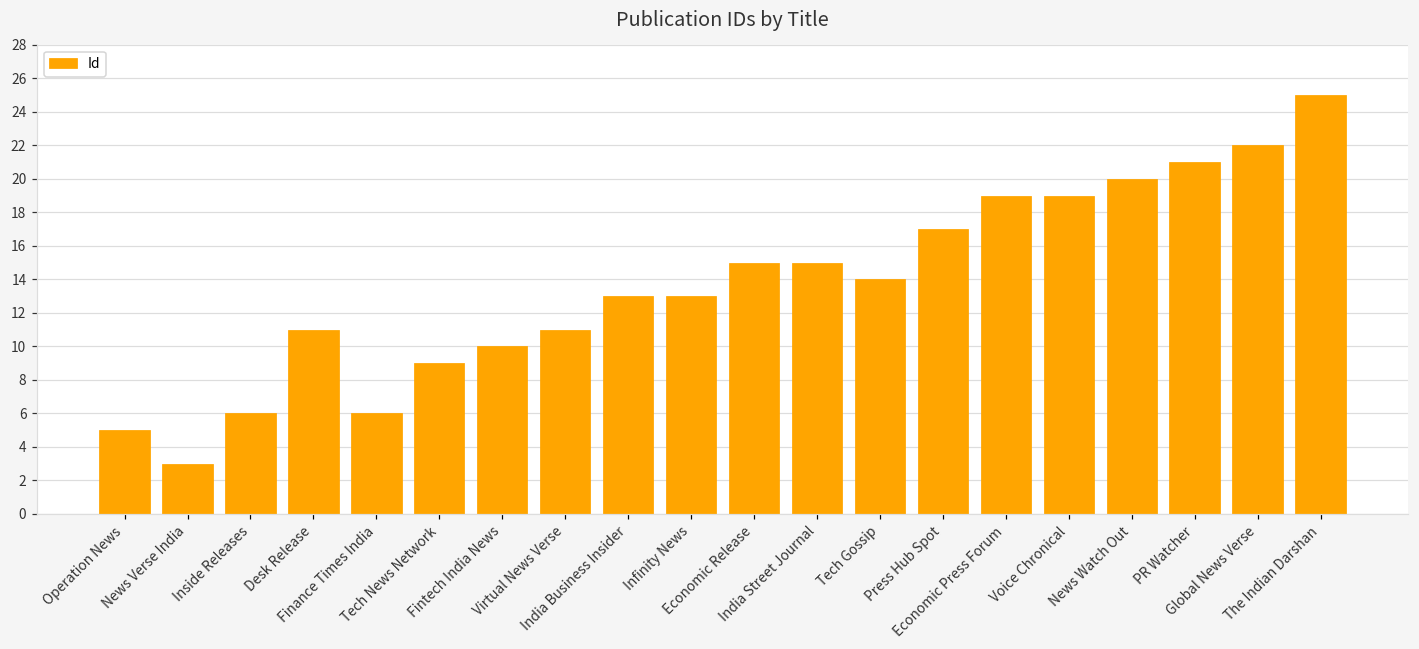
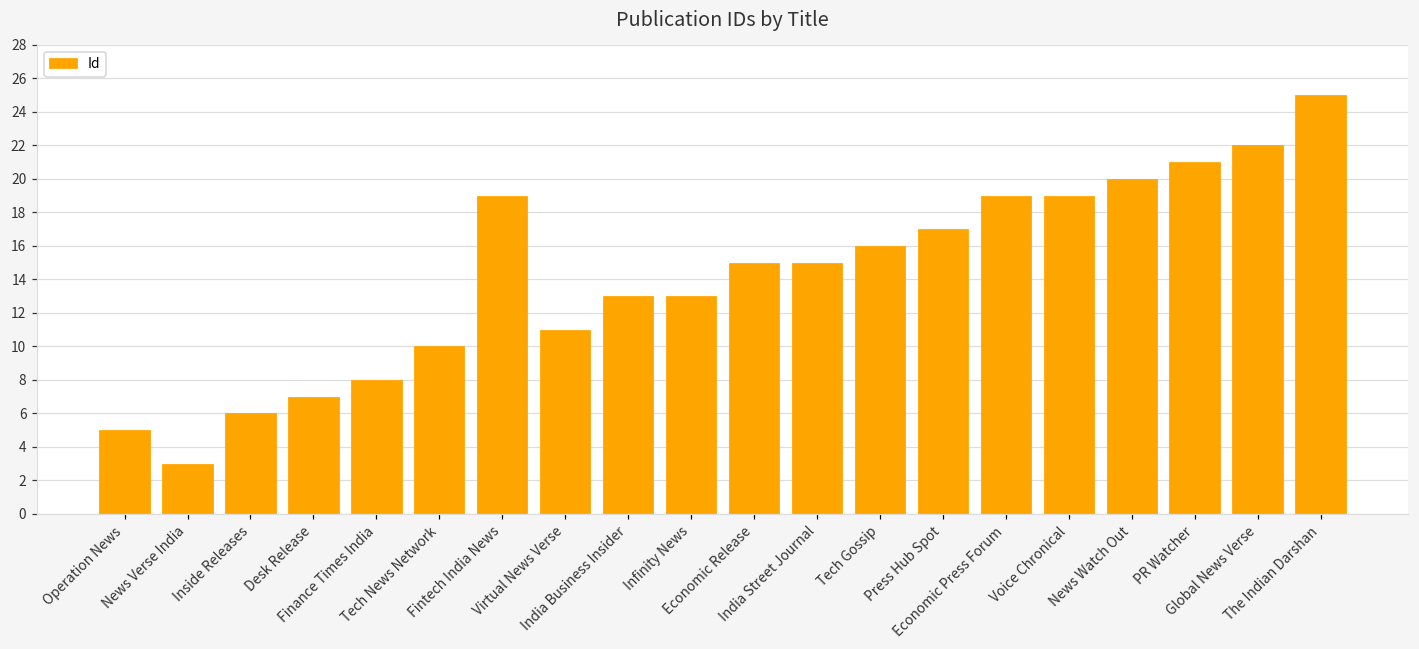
Desk Release: 11 -> 7
Finance Times India: 6 -> 8
Tech News Network: 9 -> 10
Fintech India News: 10 -> 19
Tech Gossip: 14 -> 16
